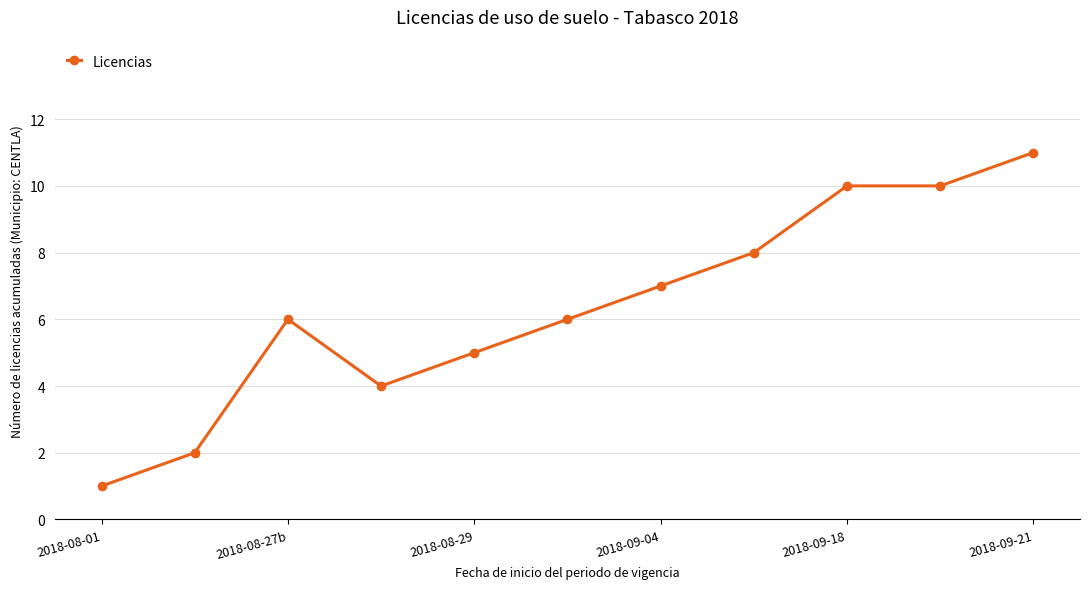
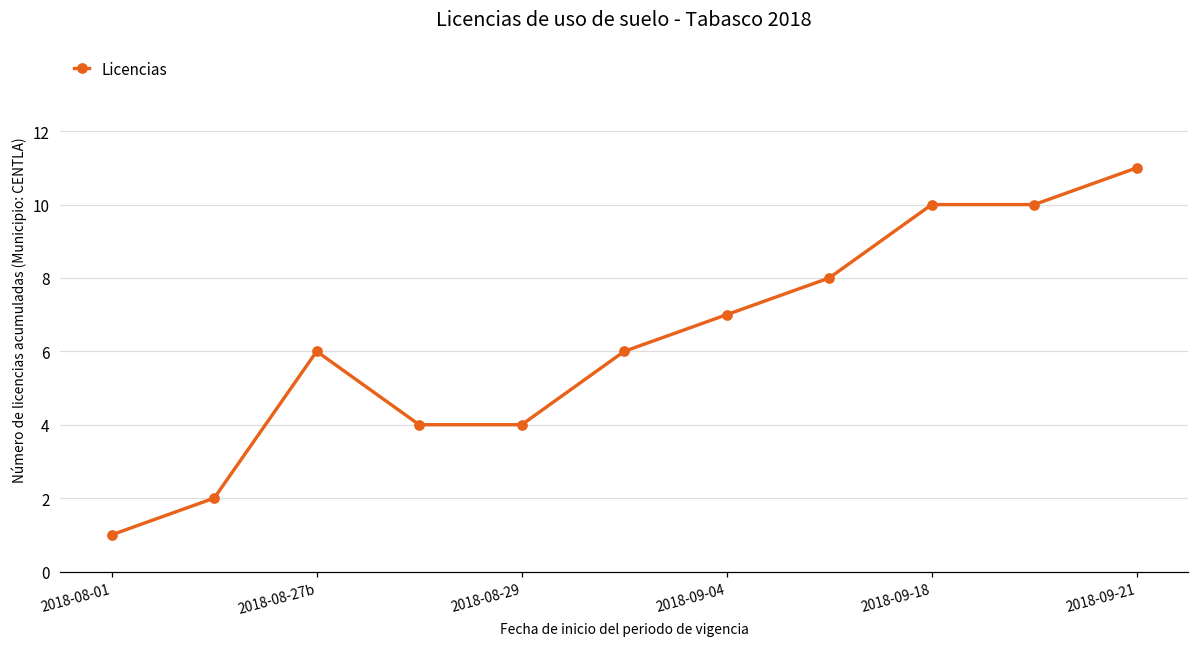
2018-08-29: 5 -> 4
